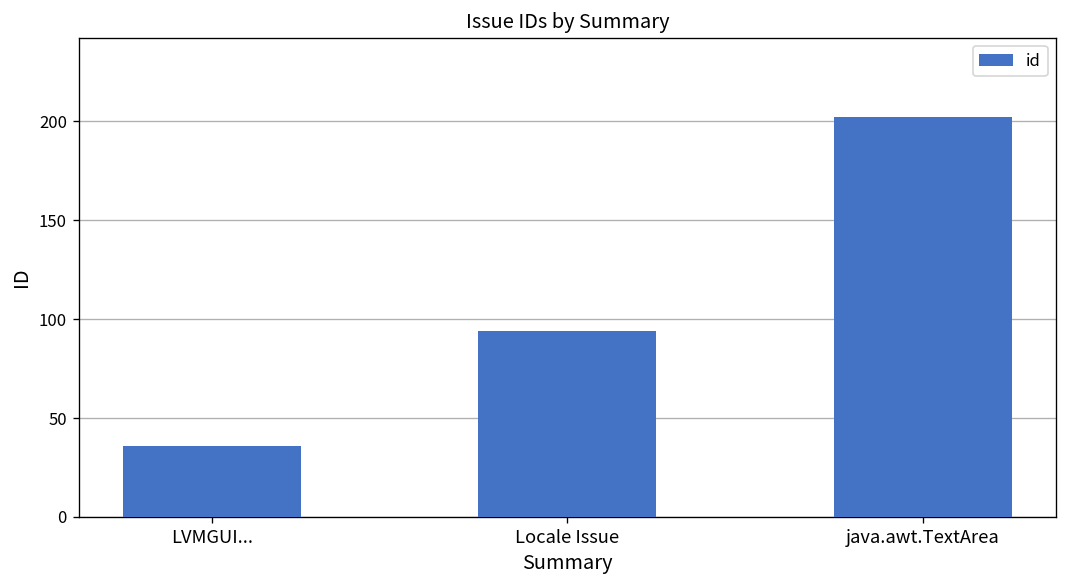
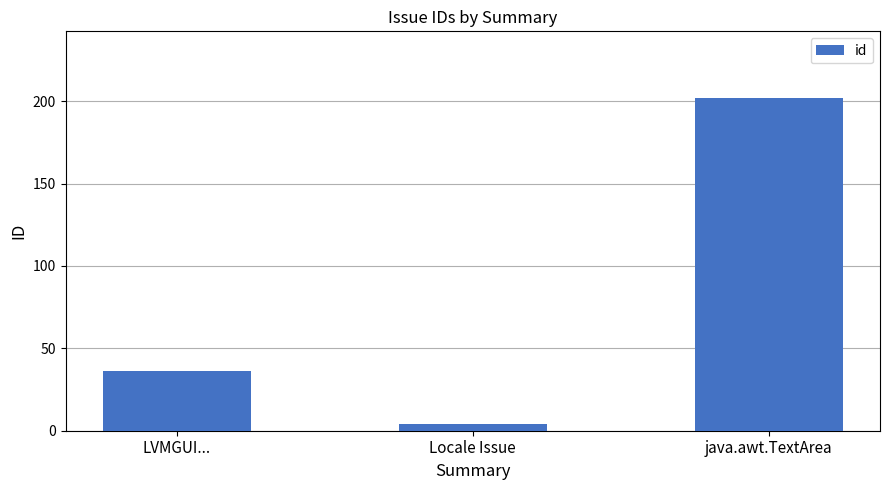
Locale Issue: 94 -> 4
